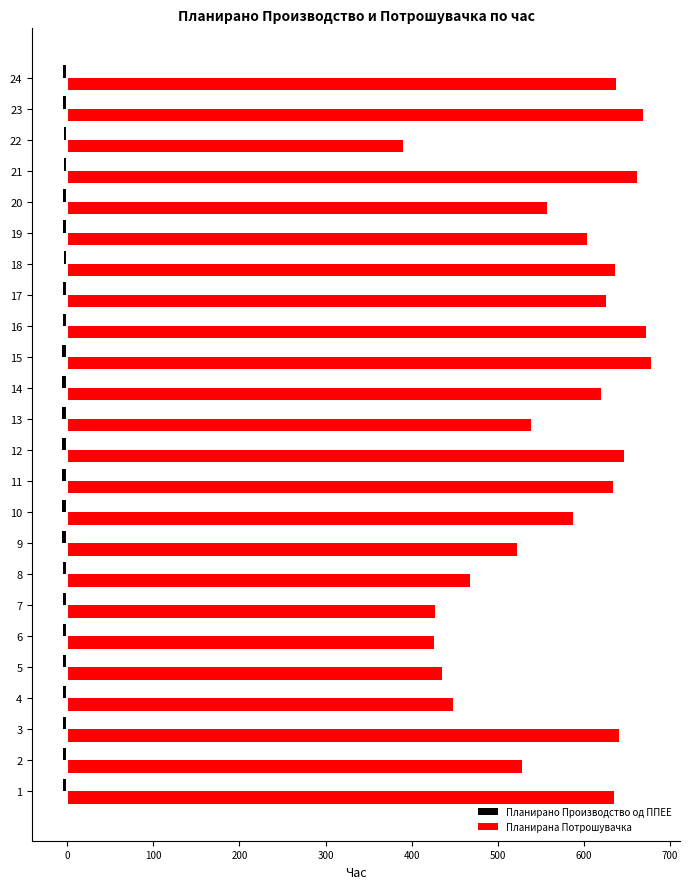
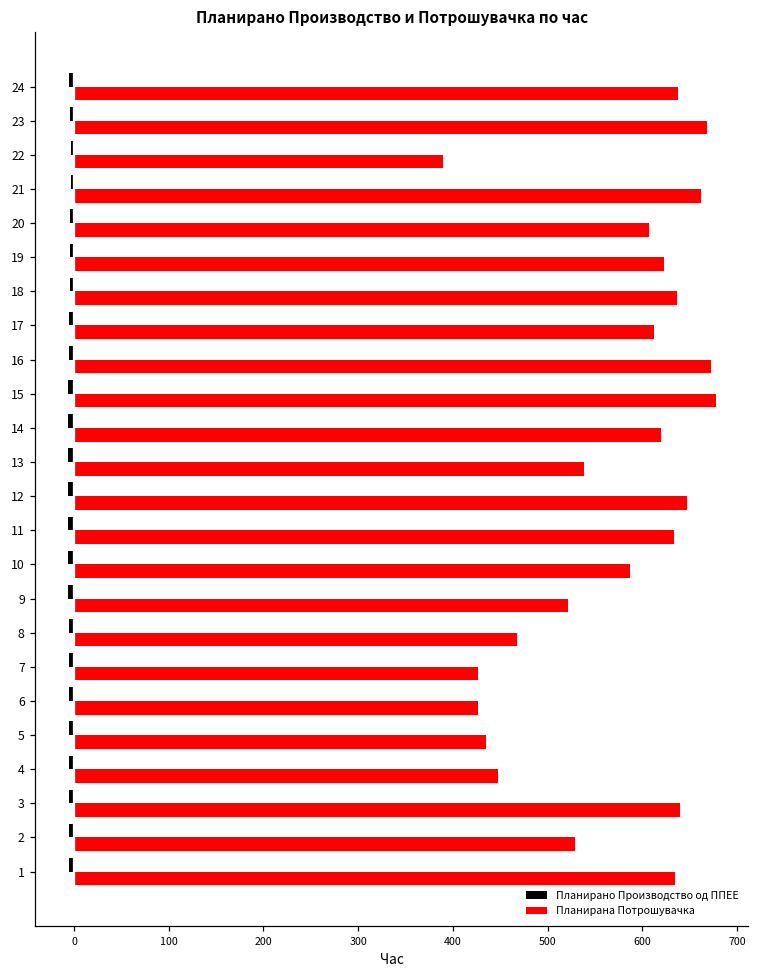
Планирана Потрошувачка, 20: 560 -> 610
Планирана Потрошувачка, 19: 600 -> 620
Планирана Потрошувачка, 17: 630 -> 610
